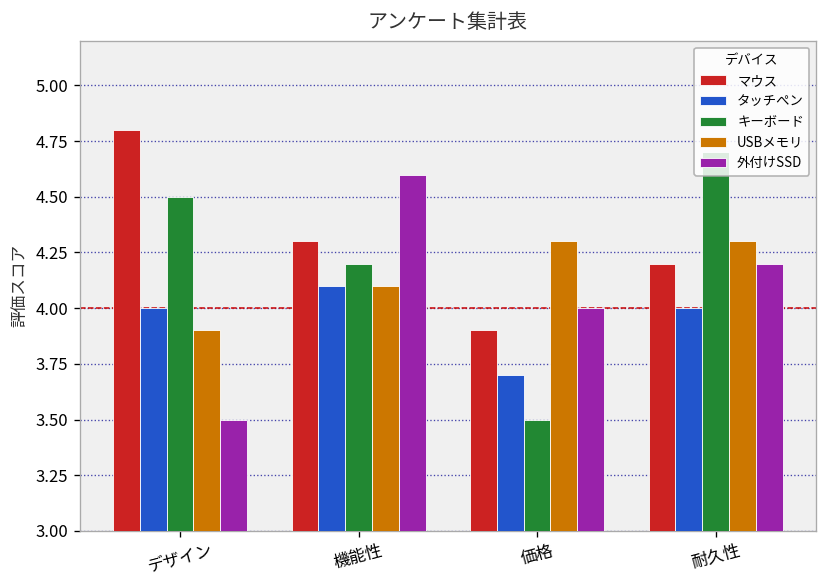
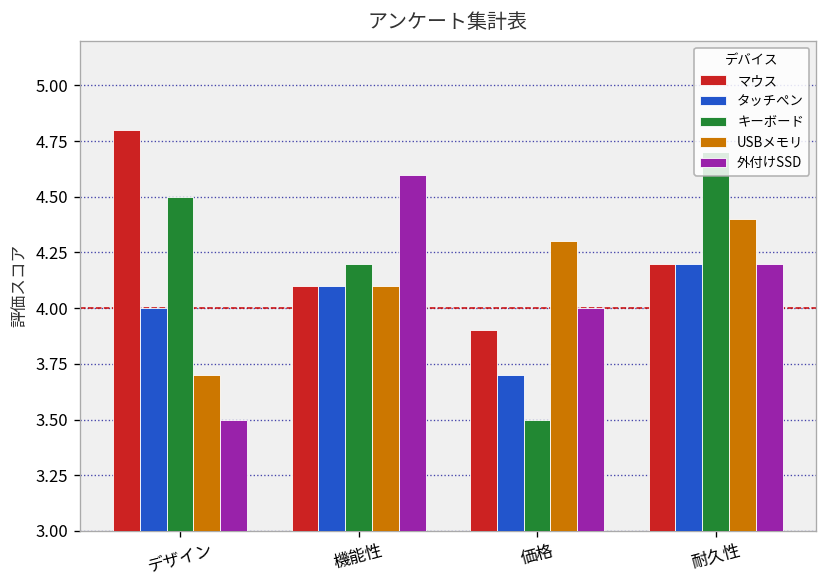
USBメモリ, デザイン: 3.9 -> 3.7
マウス, 機能性: 4.3 -> 4.1
タッチぺン, 耐久性: 4.0 -> 4.2
USBメモリ, 耐久性: 4.3 -> 4.4
